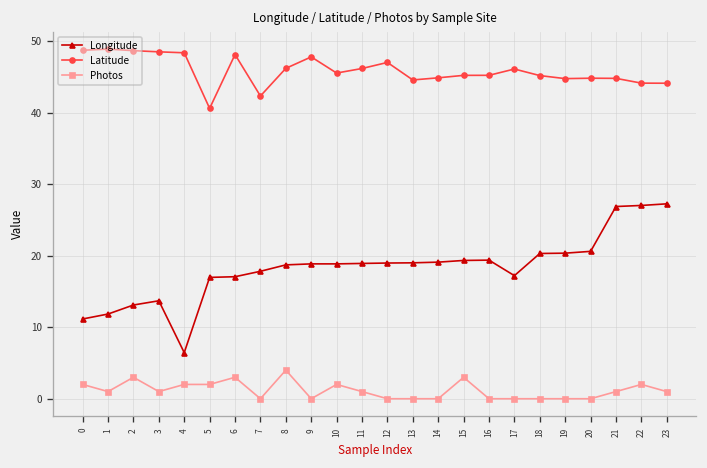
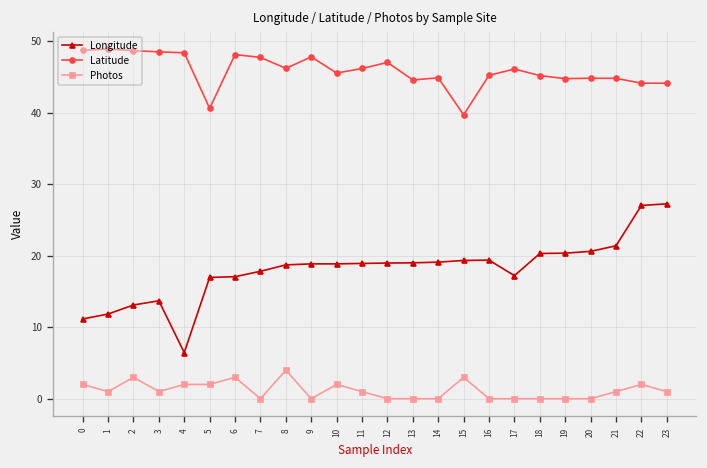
Latitude, 7: 42 -> 48
Latitude, 15: 45 -> 40
Longitude, 21: 27 -> 21
